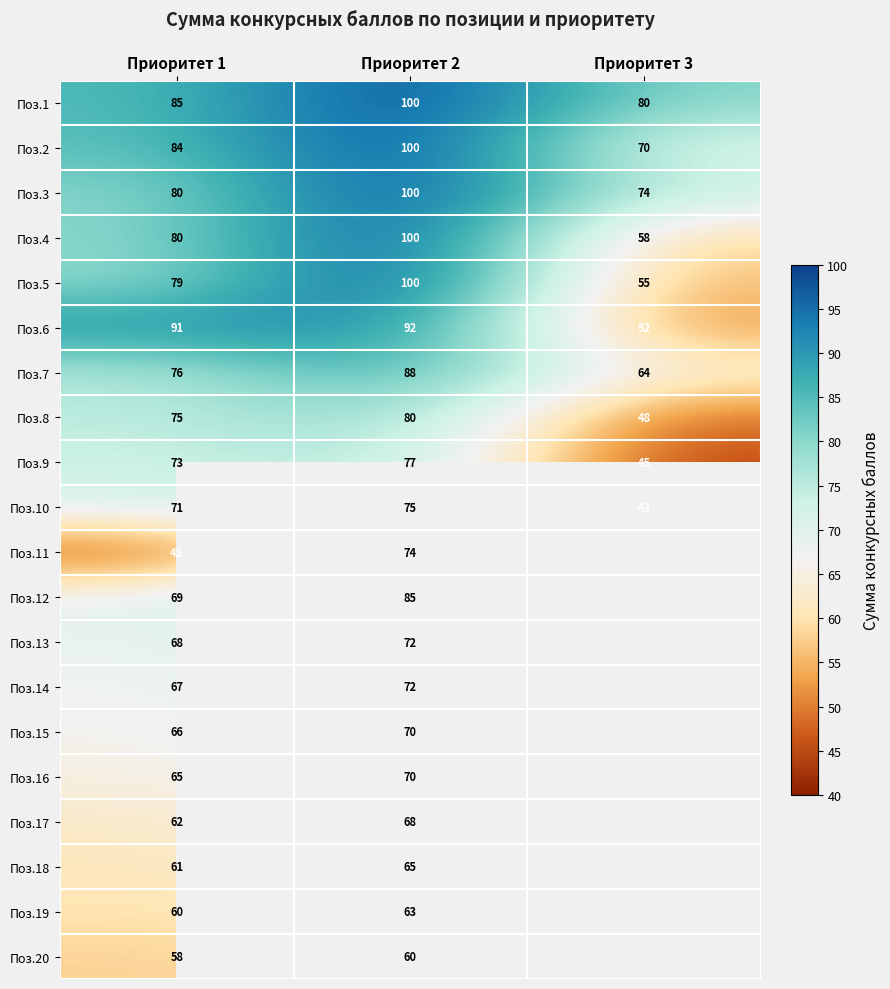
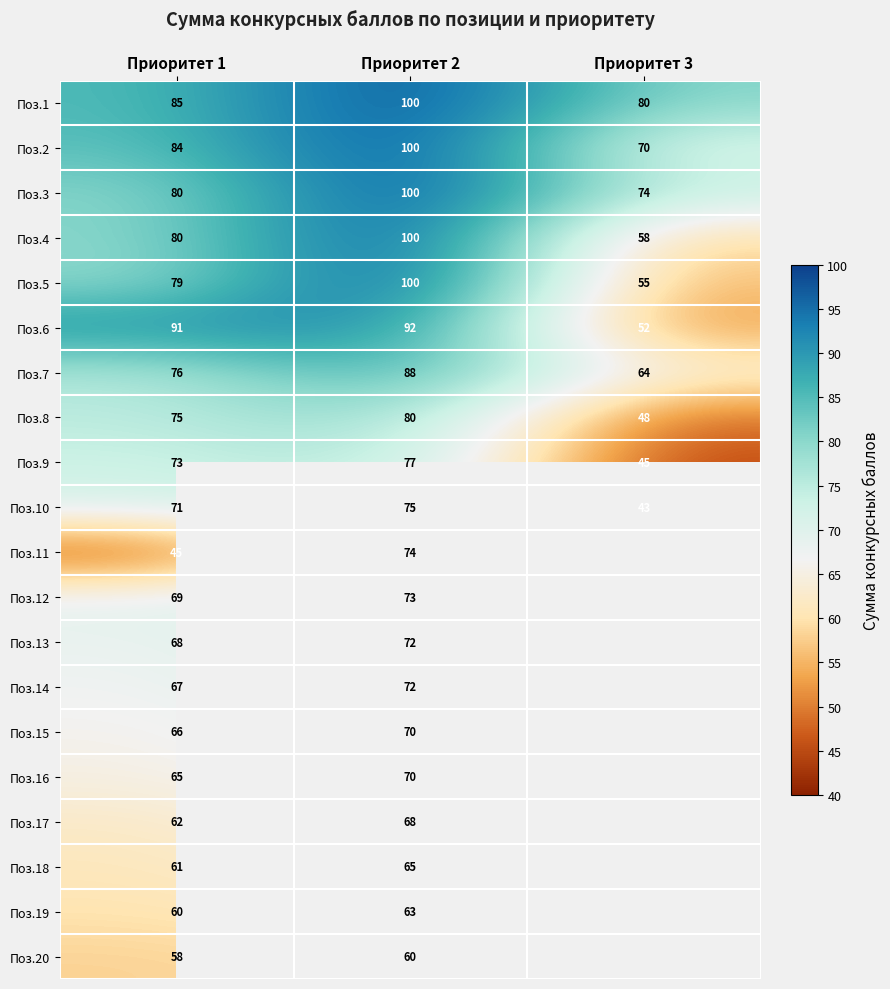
Поз.12, Приоритет 2: 85 -> 73
